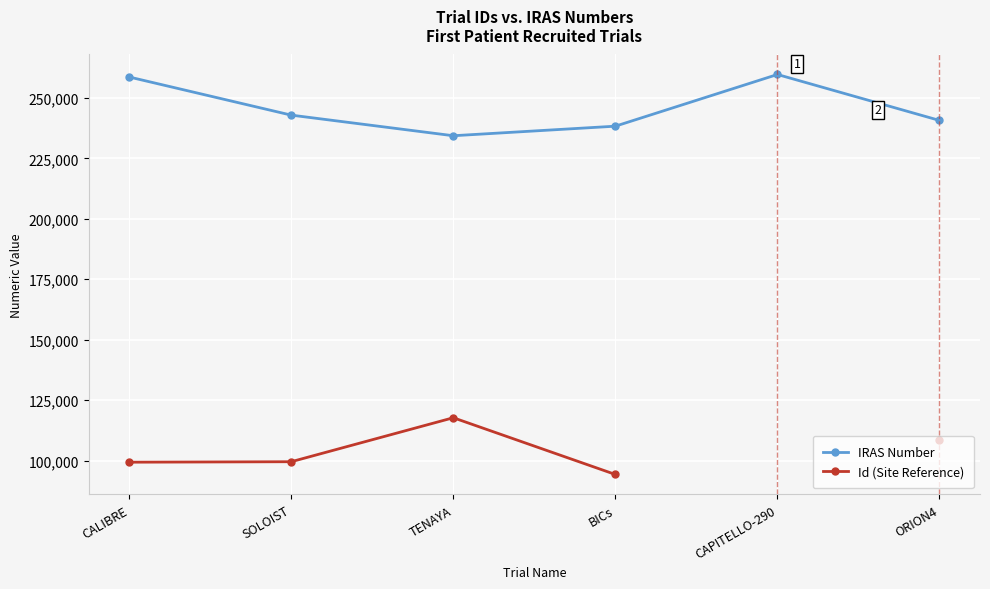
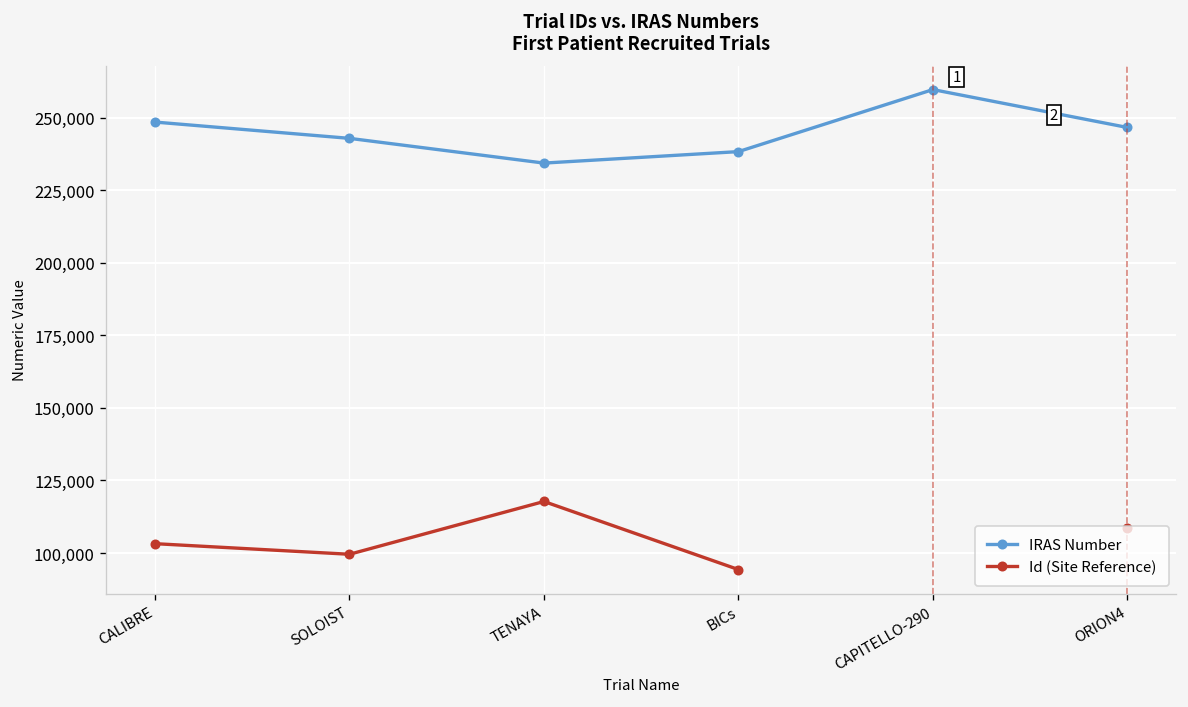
IRAS Number, CALIBRE: 259,000 -> 248,000
Id (Site Reference), CALIBRE: 99,000 -> 103,000
IRAS Number, ORION4: 241,000 -> 247,000
